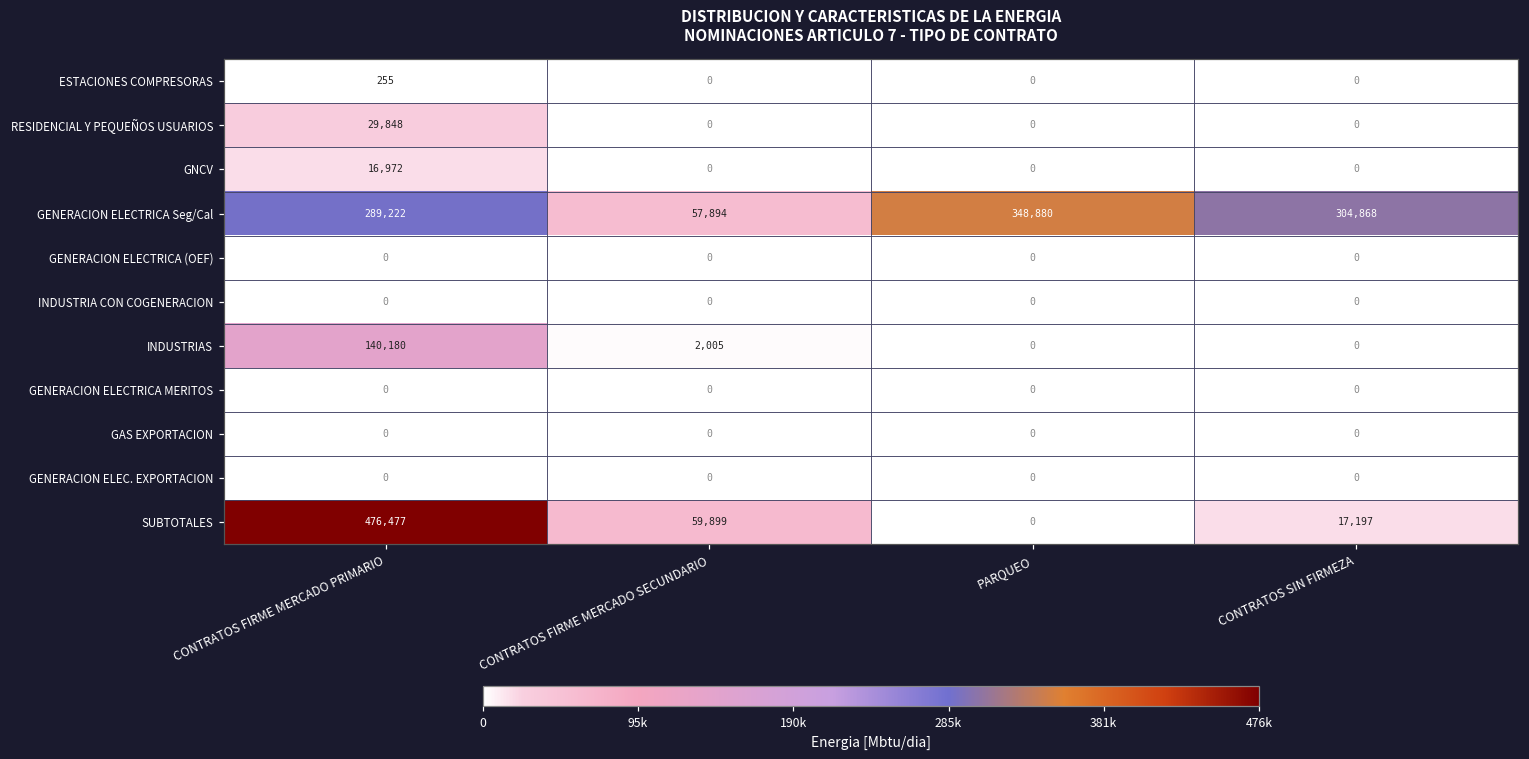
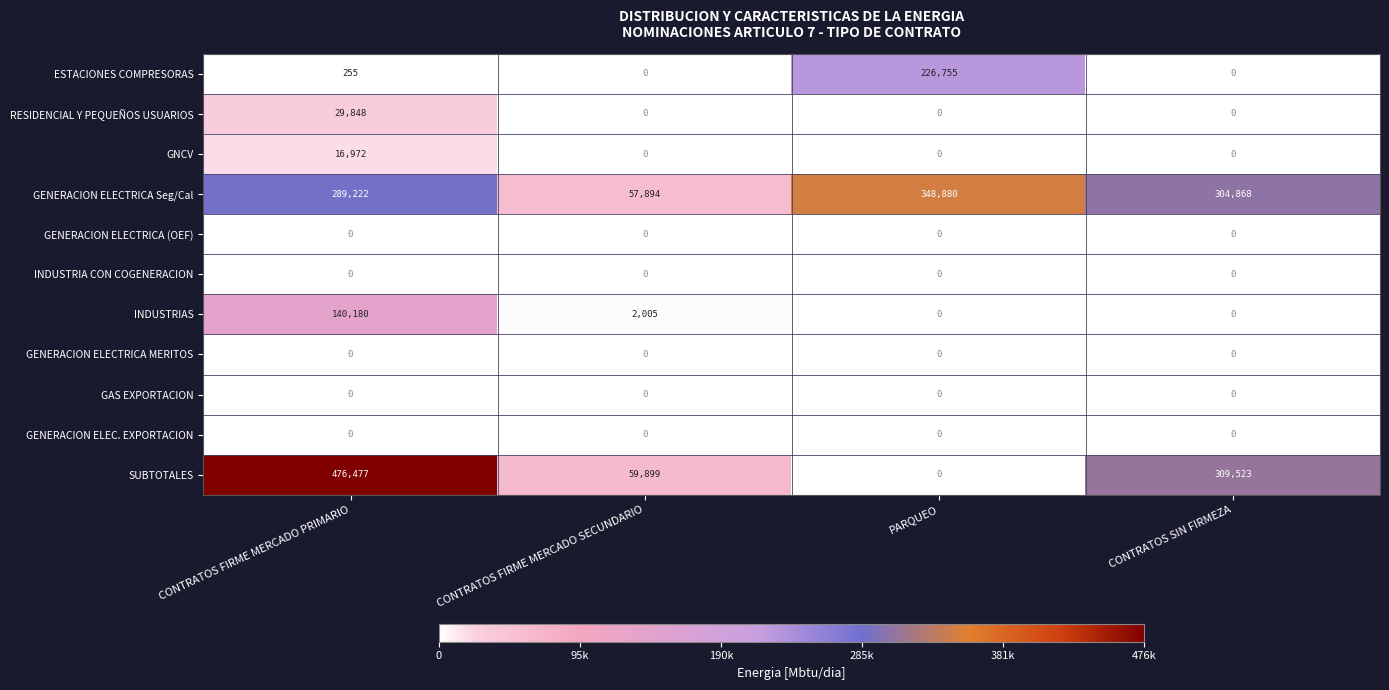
ESTACIONES COMPRESORAS, PARQUEO: 0 -> 226,755
SUBTOTALES, CONTRATOS SIN FIRMEZA: 17,197 -> 309,523
